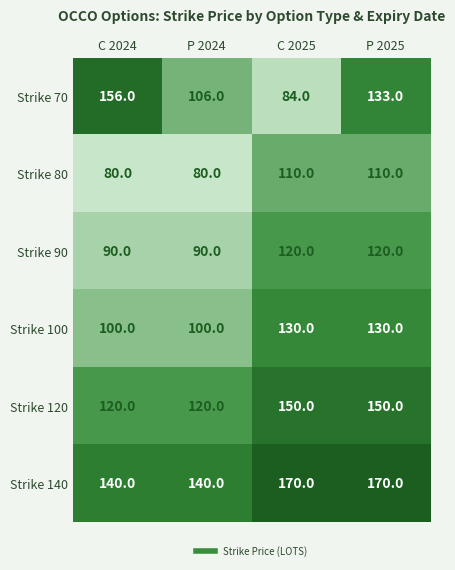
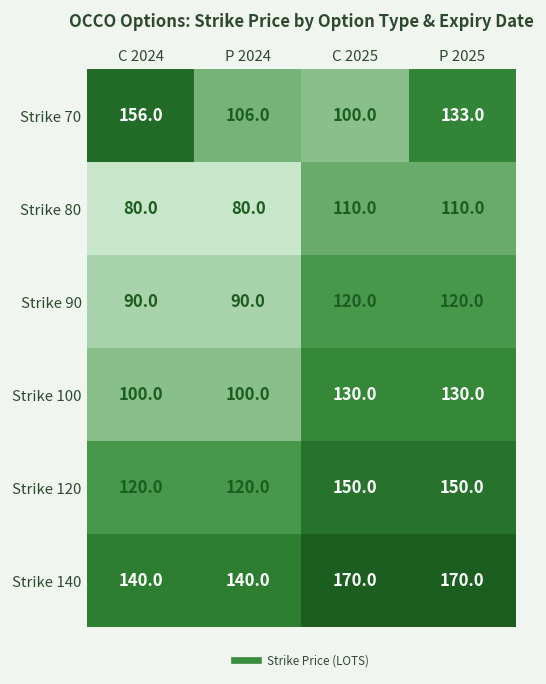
Strike 70, C 2025: 84.0 -> 100.0
